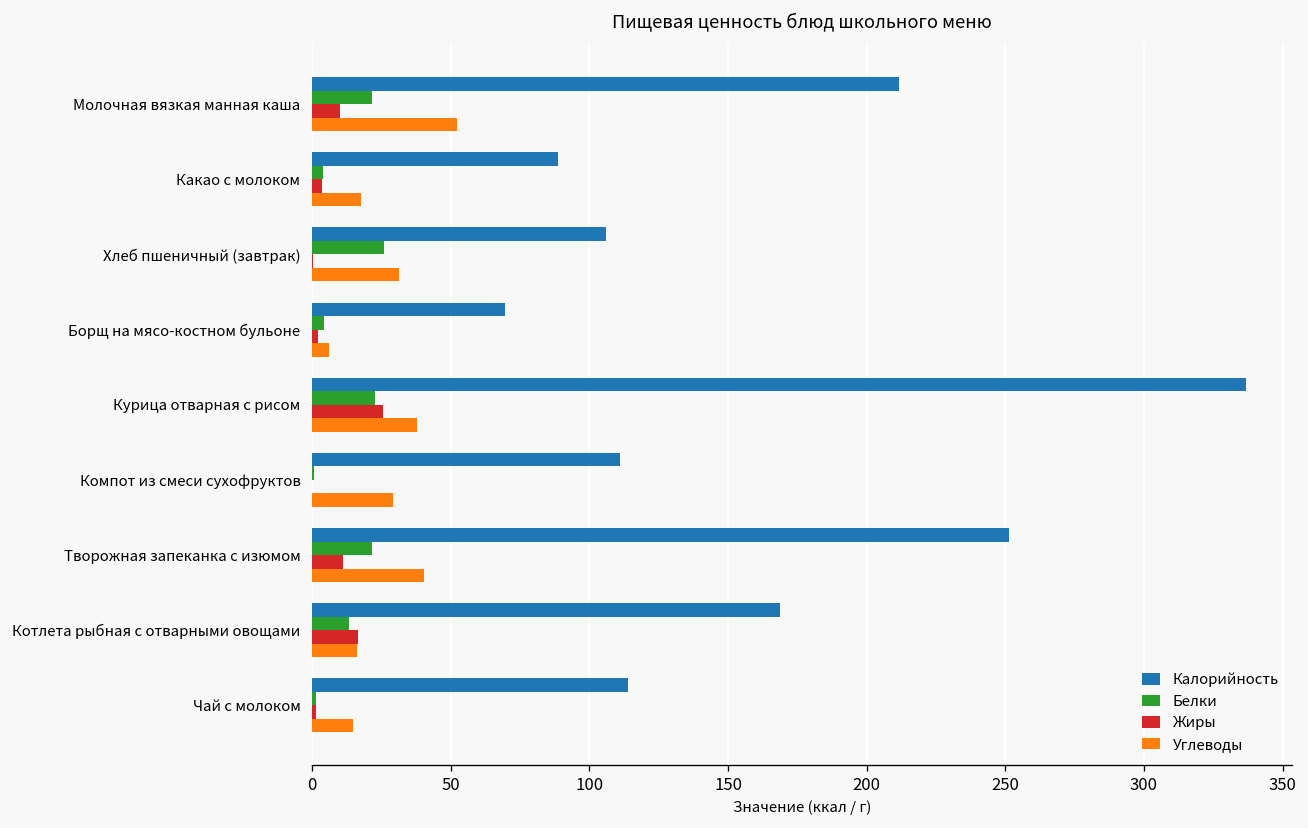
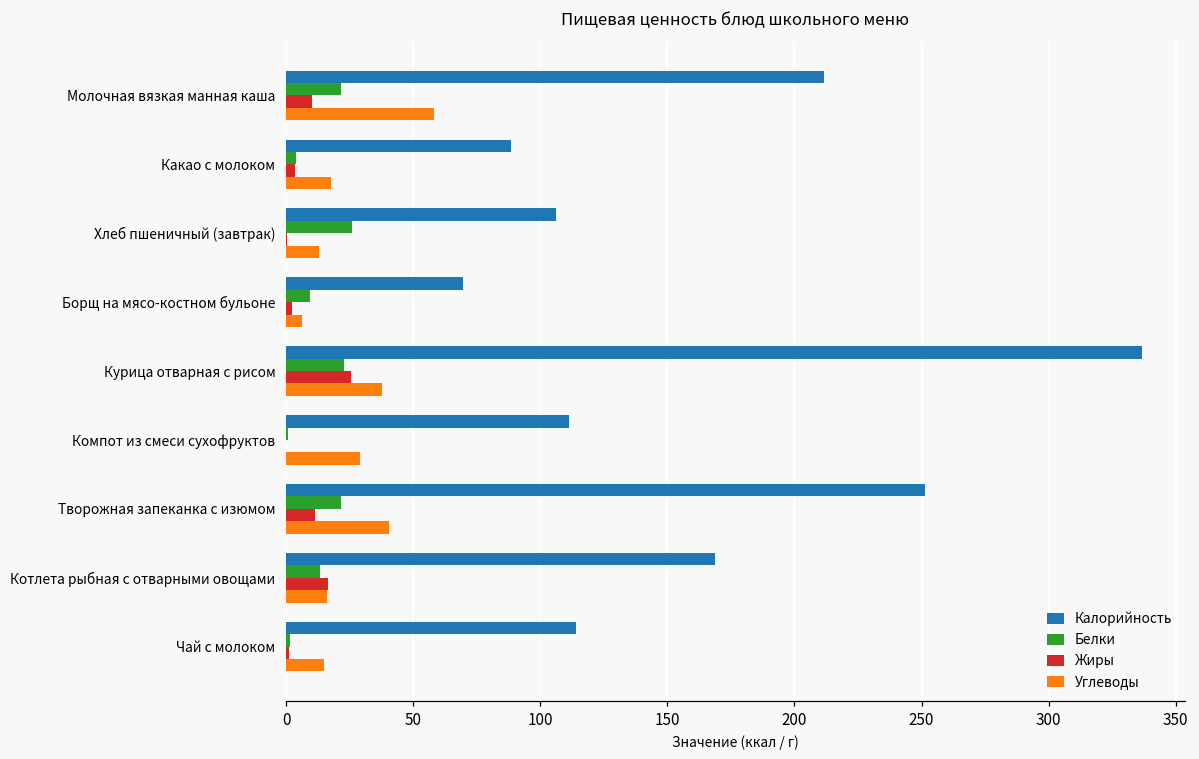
Углеводы, Молочная вязкая манная каша: 52 -> 58
Углеводы, Хлеб пшеничный (завтрак): 31 -> 13
Белки, Борщ на мясо-костном бульоне: 4 -> 9
